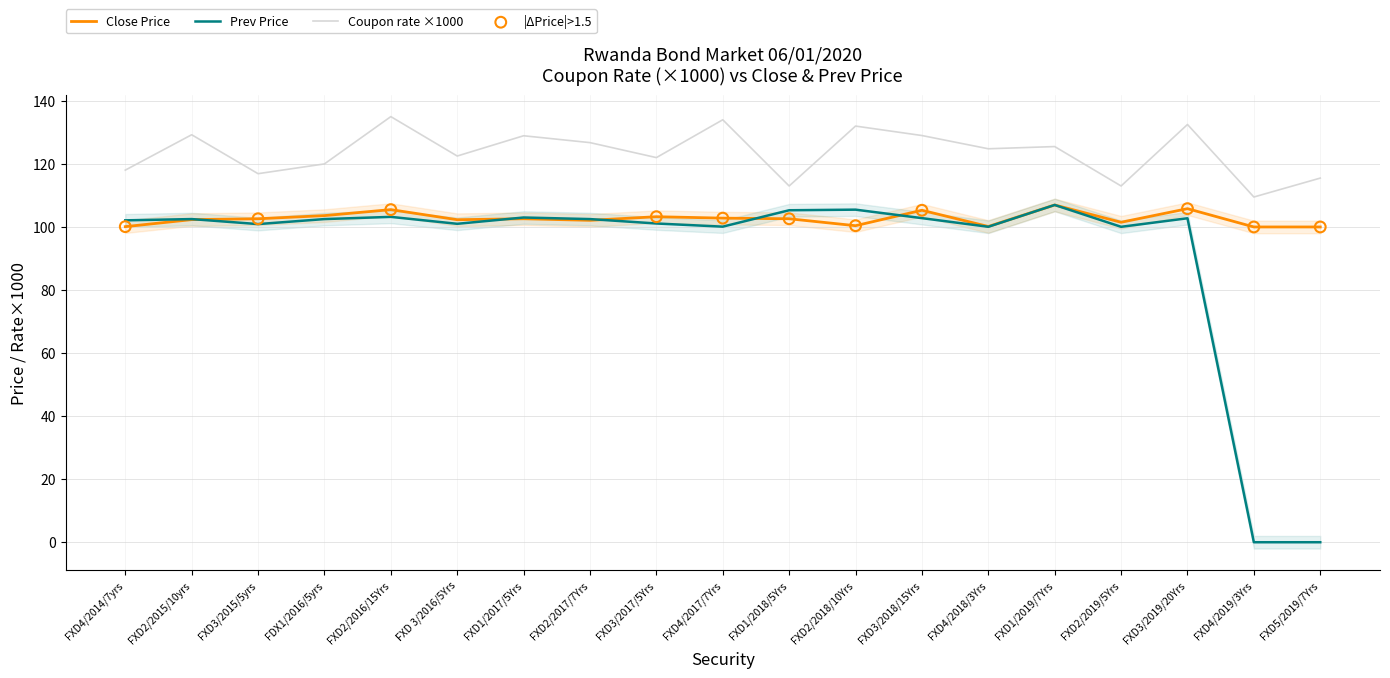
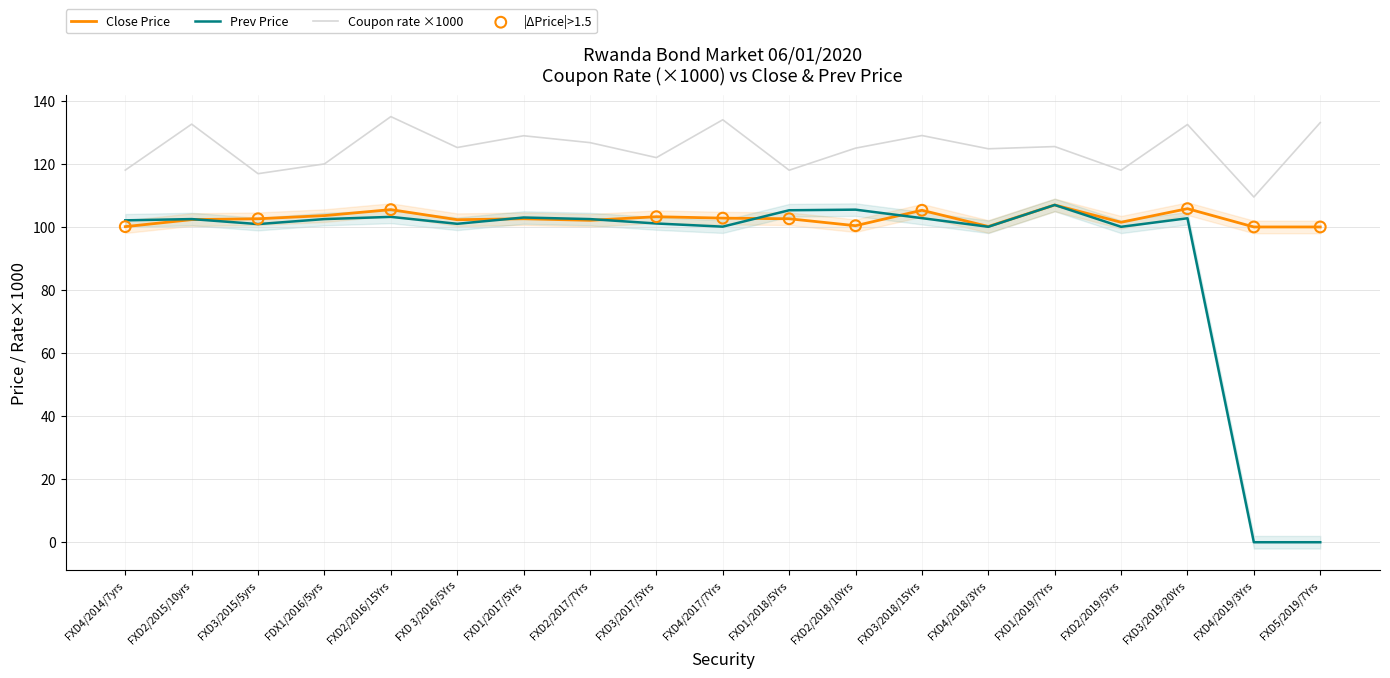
Coupon rate ×1000, FXD2/2015/10yrs: 129 -> 133
Coupon rate ×1000, FXD 3/2016/5Yrs: 123 -> 125
Coupon rate ×1000, FXD1/2018/5Yrs: 113 -> 118
Coupon rate ×1000, FXD2/2018/10Yrs: 132 -> 125
Coupon rate ×1000, FXD2/2019/5Yrs: 113 -> 118
Coupon rate ×1000, FXD5/2019/7Yrs: 116 -> 133
